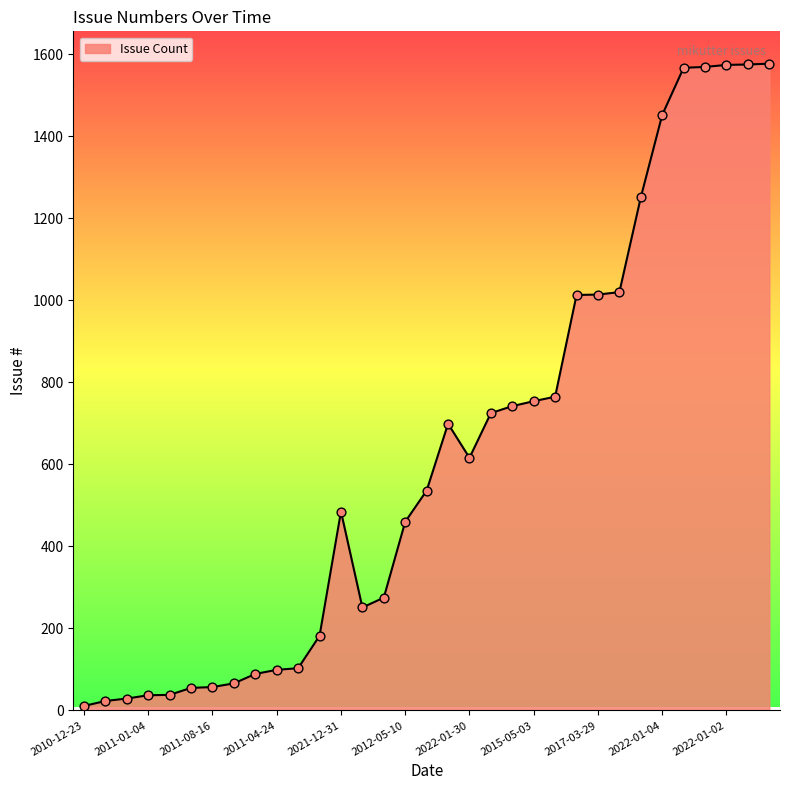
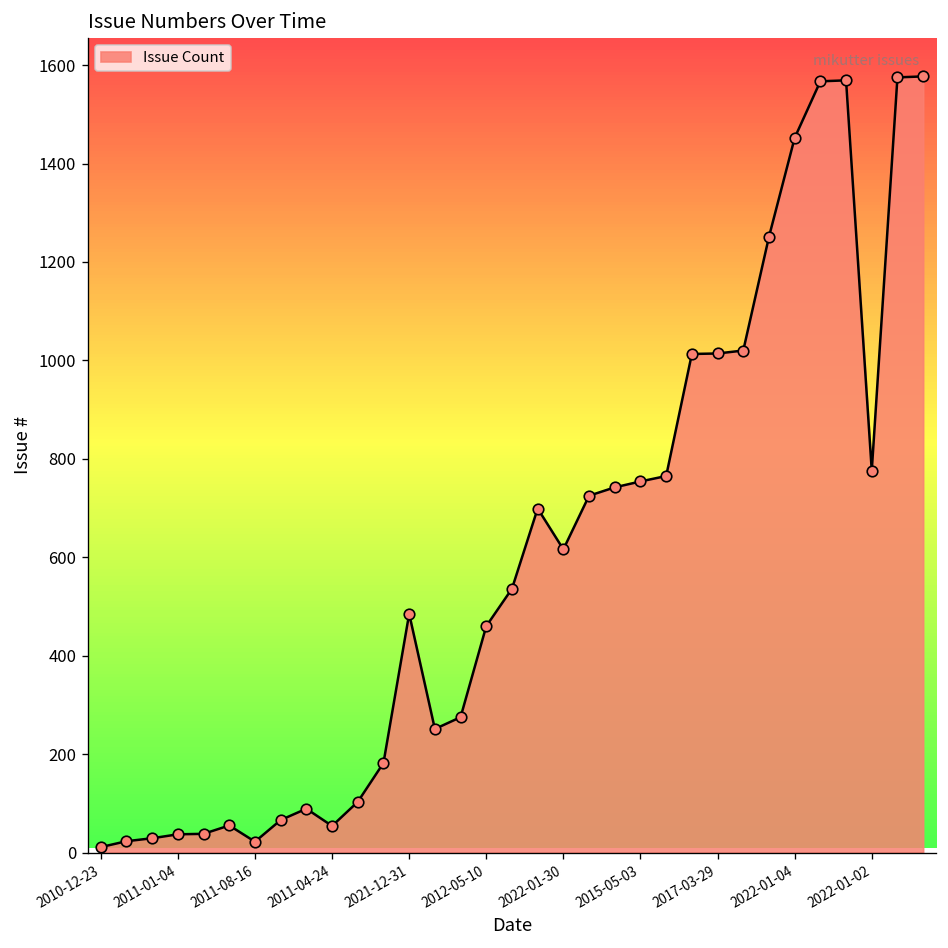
2011-08-16: 60 -> 20
2011-04-24: 100 -> 50
2022-01-02: 1570 -> 780
